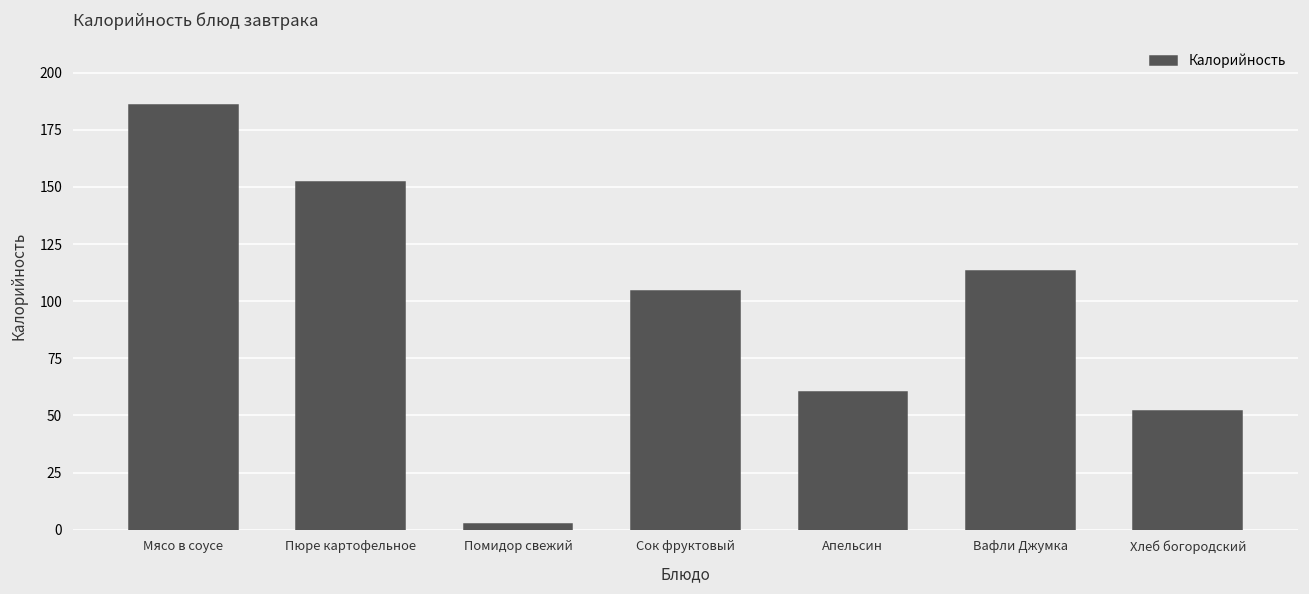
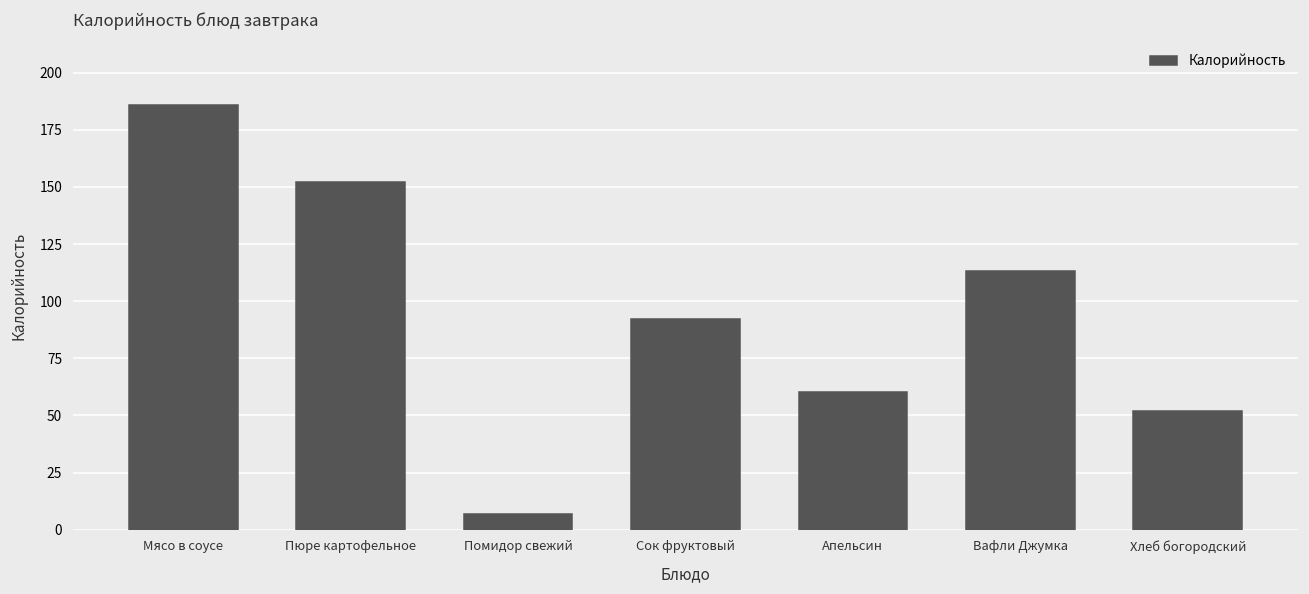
Помидор свежий: 2 -> 7
Сок фруктовый: 104 -> 92
